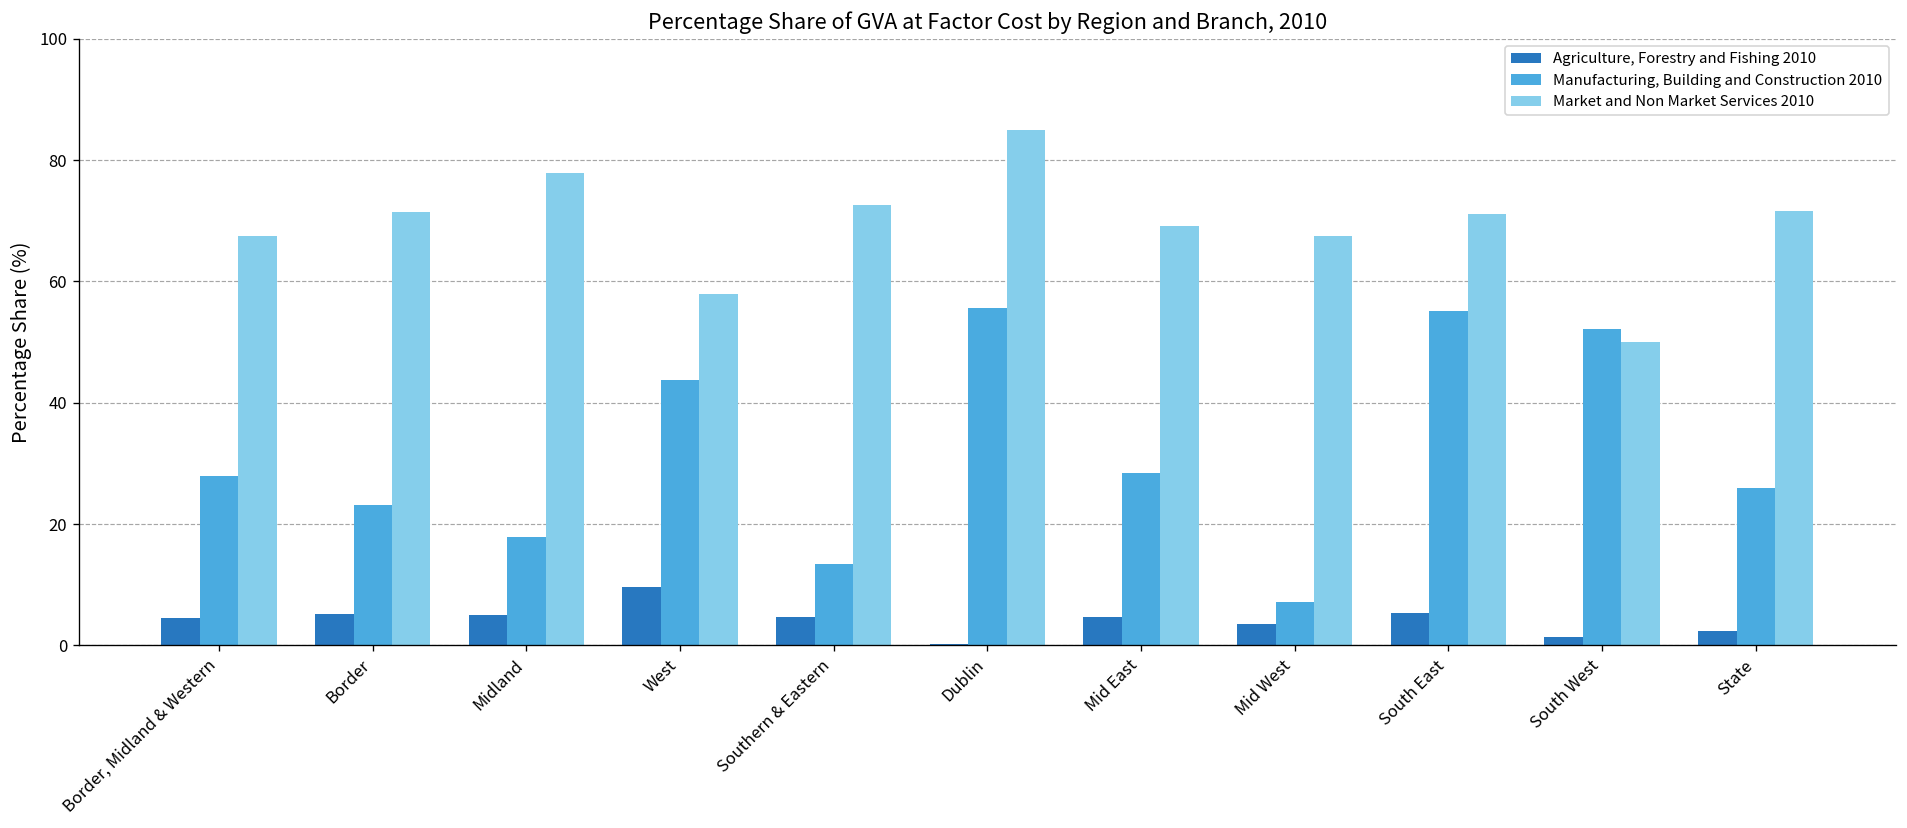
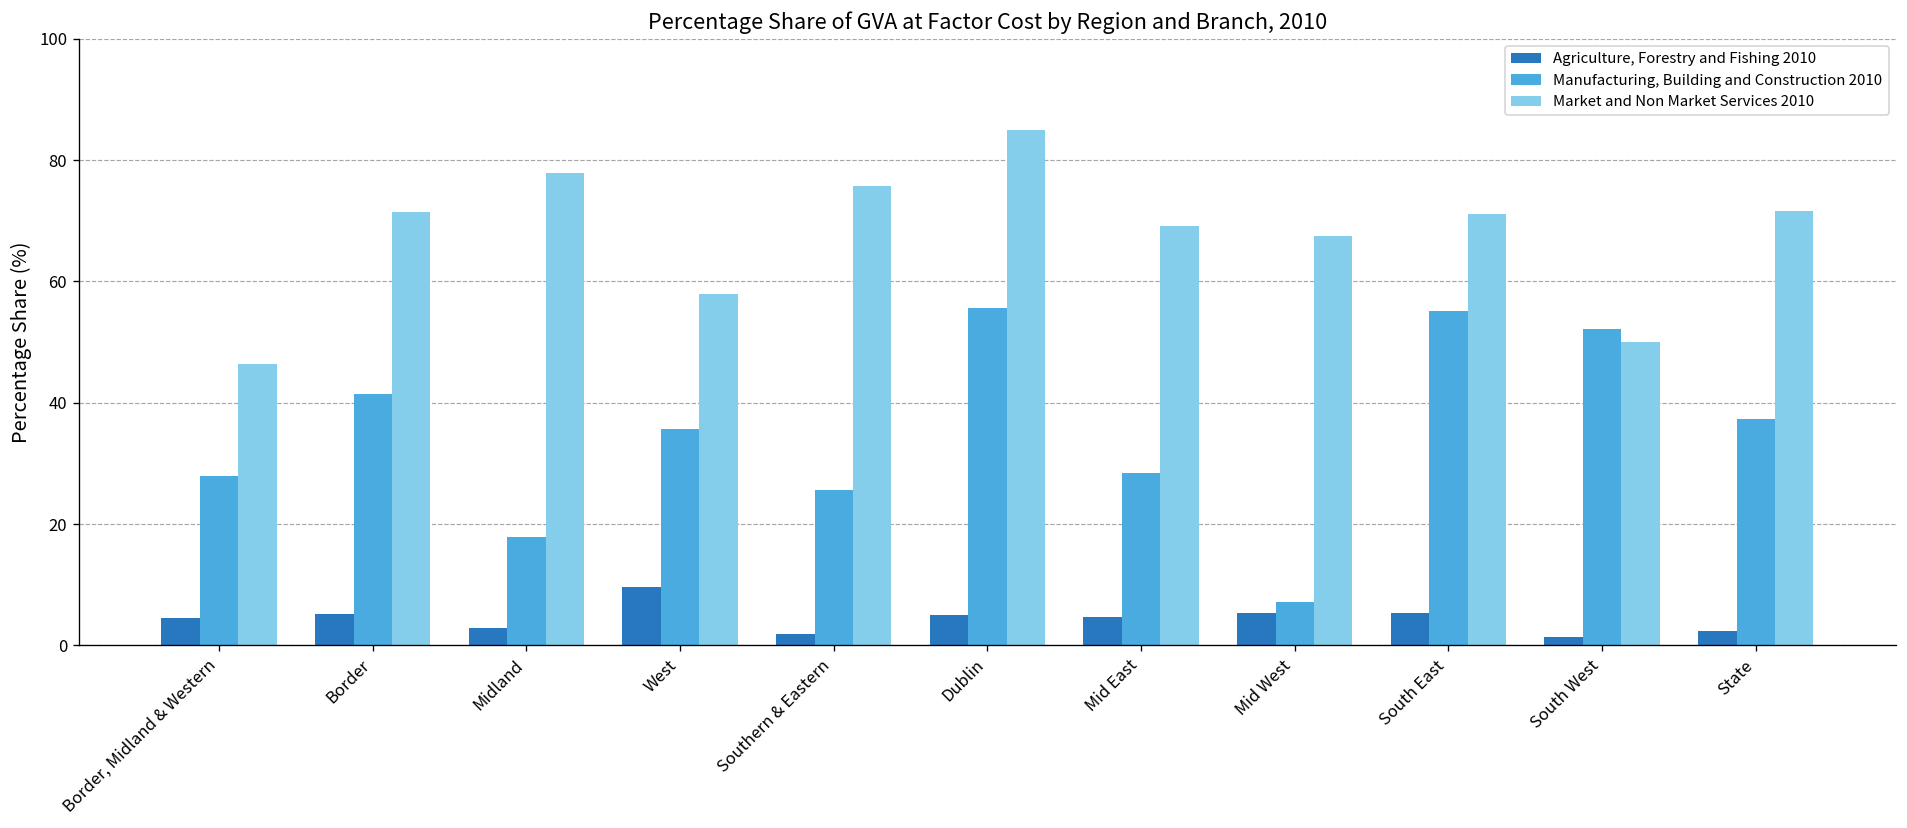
Market and Non Market Services 2010, Border, Midland & Western: 67 -> 46
Manufacturing, Building and Construction 2010, Border: 23 -> 41
Agriculture, Forestry and Fishing 2010, Midland: 5 -> 3
Manufacturing, Building and Construction 2010, West: 44 -> 36
Agriculture, Forestry and Fishing 2010, Southern & Eastern: 5 -> 2
Manufacturing, Building and Construction 2010, Southern & Eastern: 13 -> 26
Market and Non Market Services 2010, Southern & Eastern: 73 -> 76
Agriculture, Forestry and Fishing 2010, Dublin: 0 -> 5
Agriculture, Forestry and Fishing 2010, Mid West: 4 -> 5
Manufacturing, Building and Construction 2010, State: 26 -> 37
